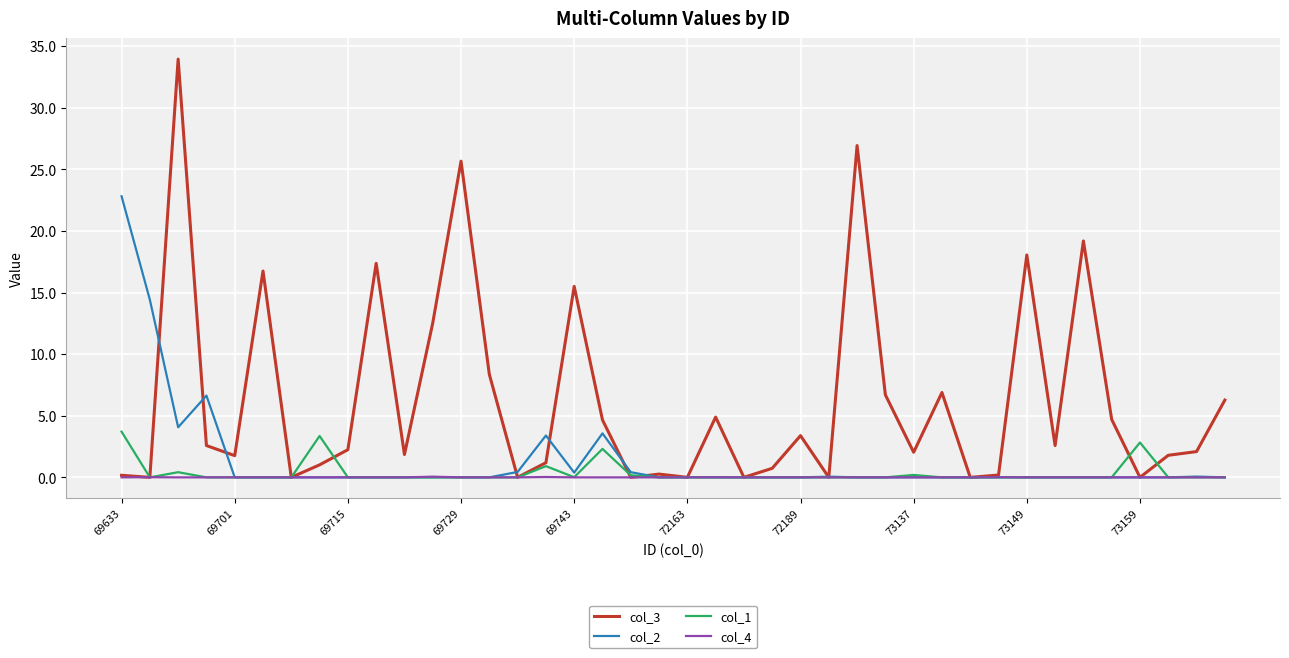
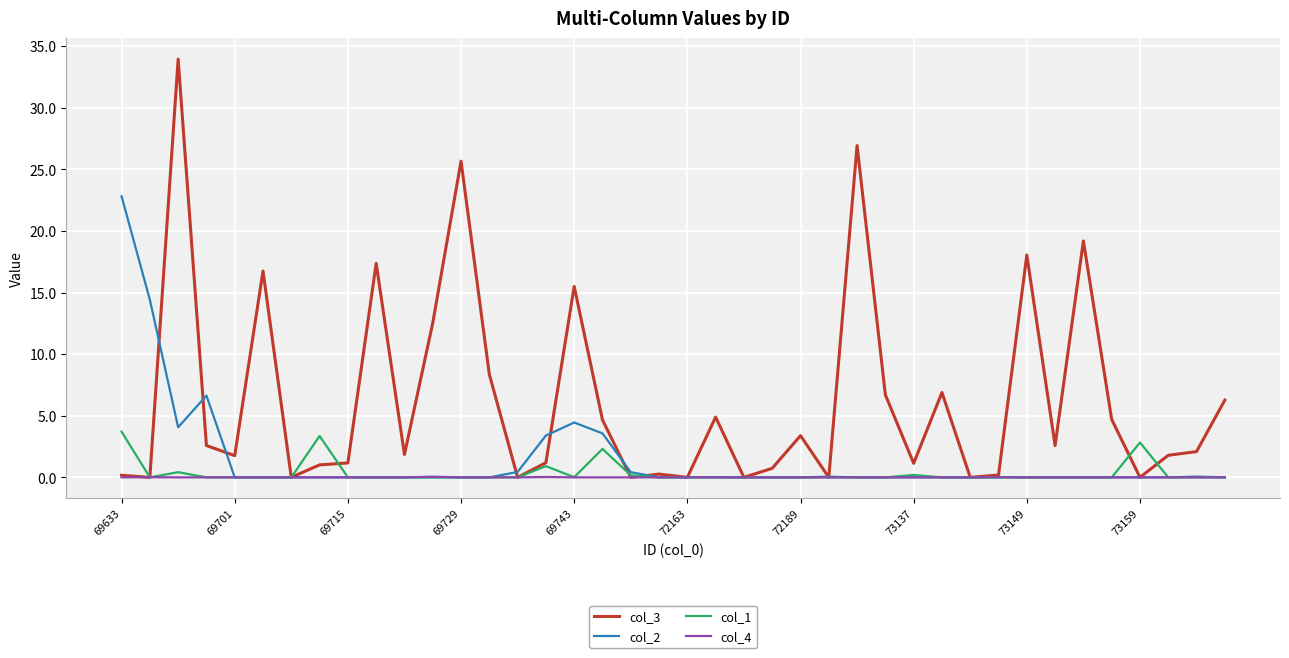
col_3, 69715: 2.2 -> 1.2
col_2, 69743: 0.4 -> 4.5
col_3, 73137: 2.0 -> 1.1
